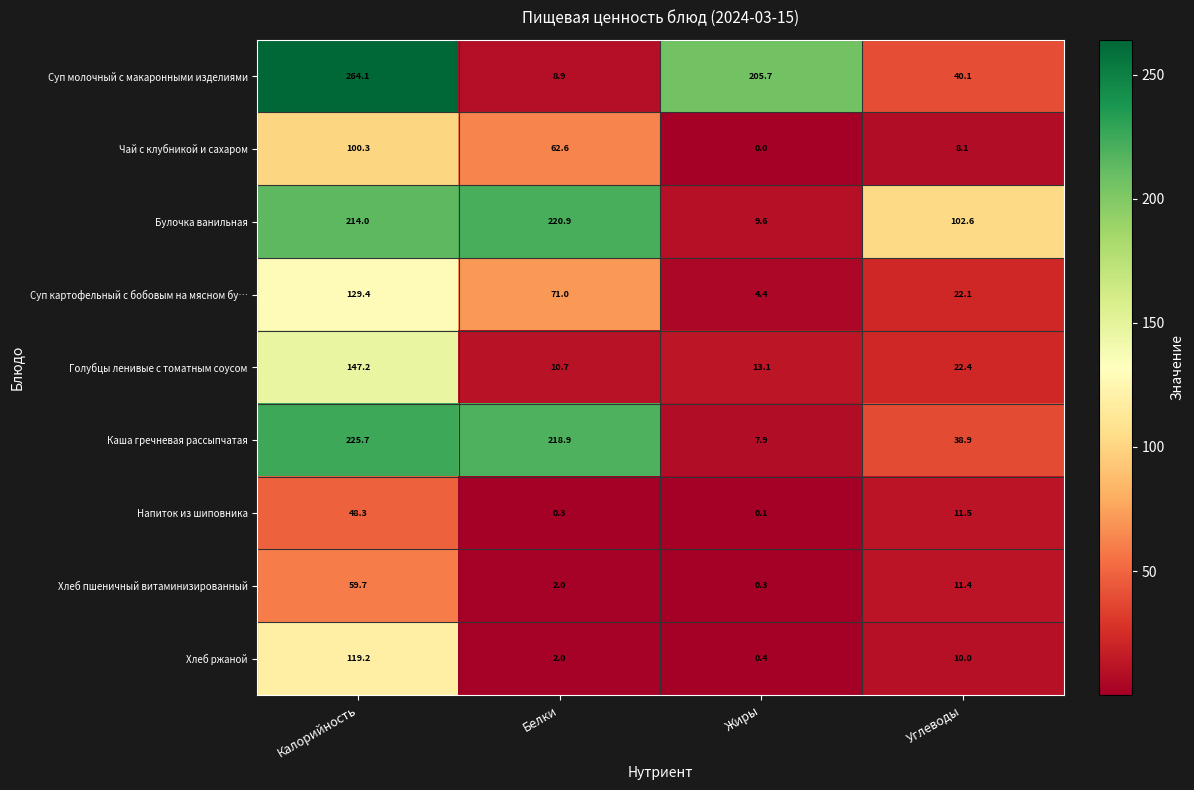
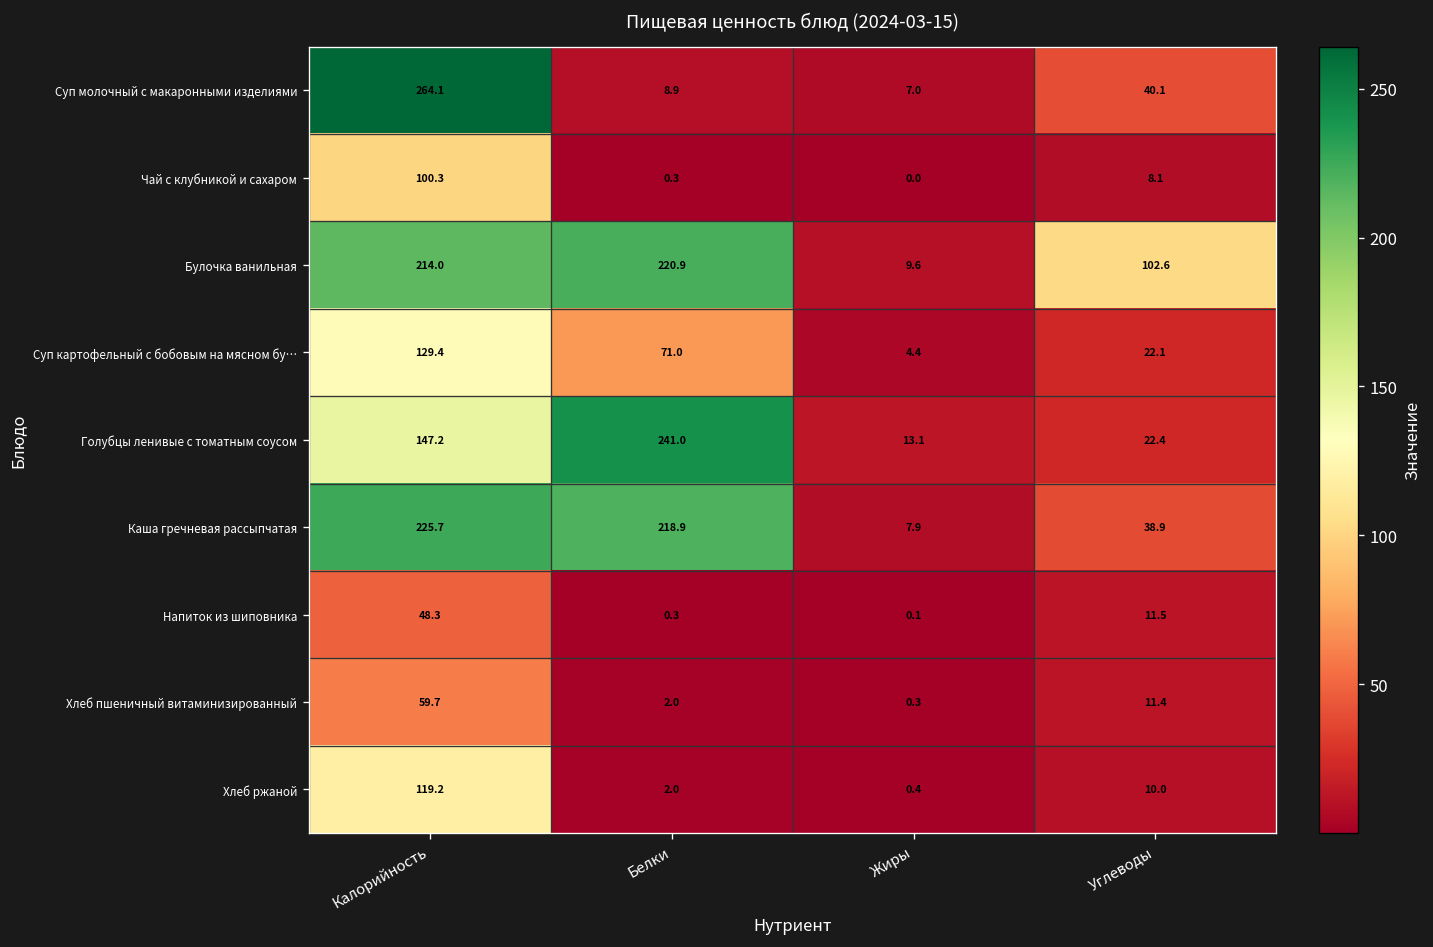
Суп молочный с макаронными изделиями, Жиры: 205.7 -> 7.0
Чай с клубникой и сахаром, Белки: 62.6 -> 0.3
Голубцы ленивые с томатным соусом, Белки: 10.7 -> 241.0
